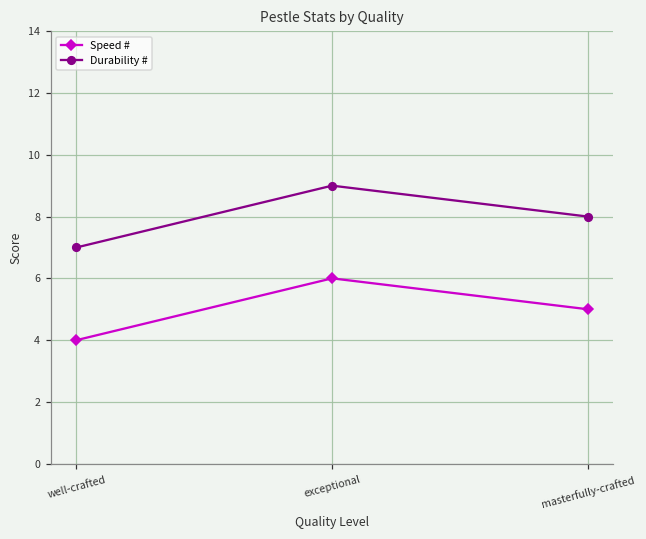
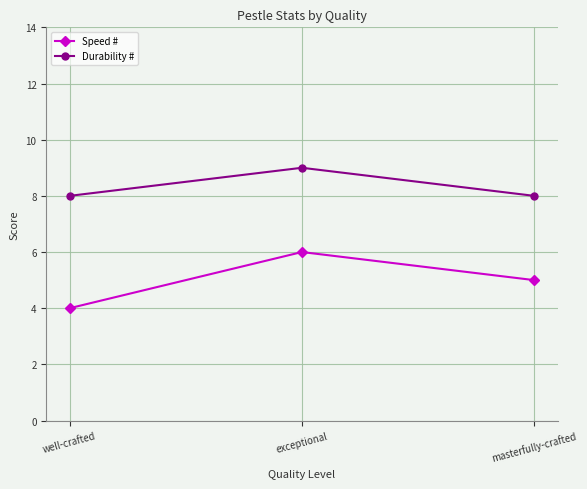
Durability #, well-crafted: 7 -> 8
